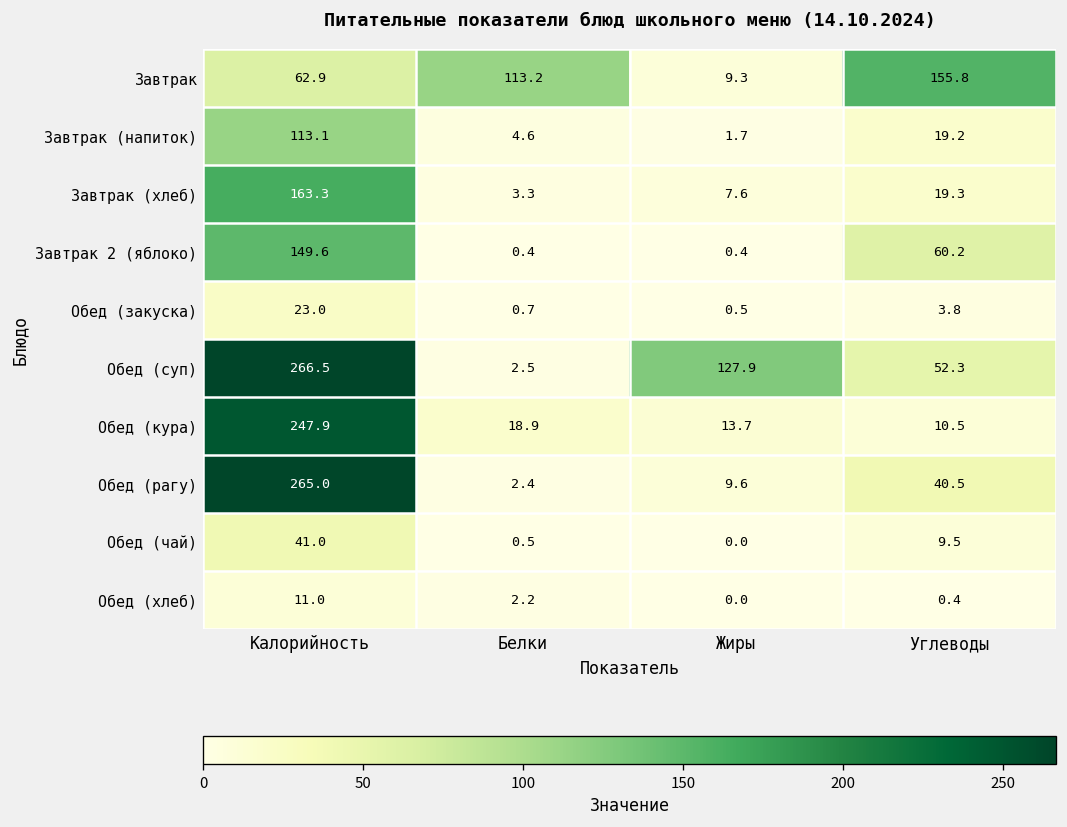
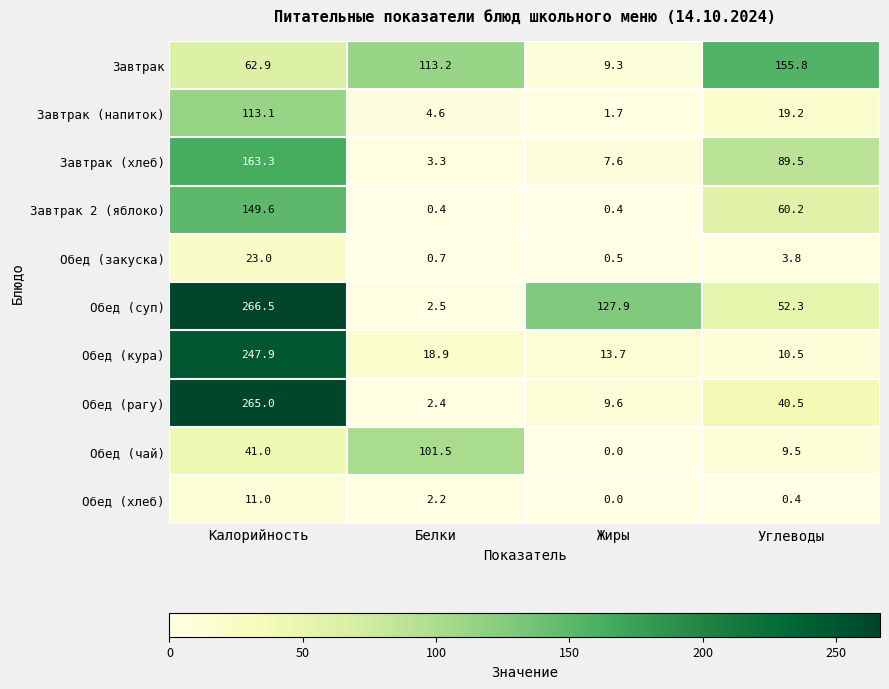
Завтрак (хлеб), Углеводы: 19.3 -> 89.5
Обед (чай), Белки: 0.5 -> 101.5
